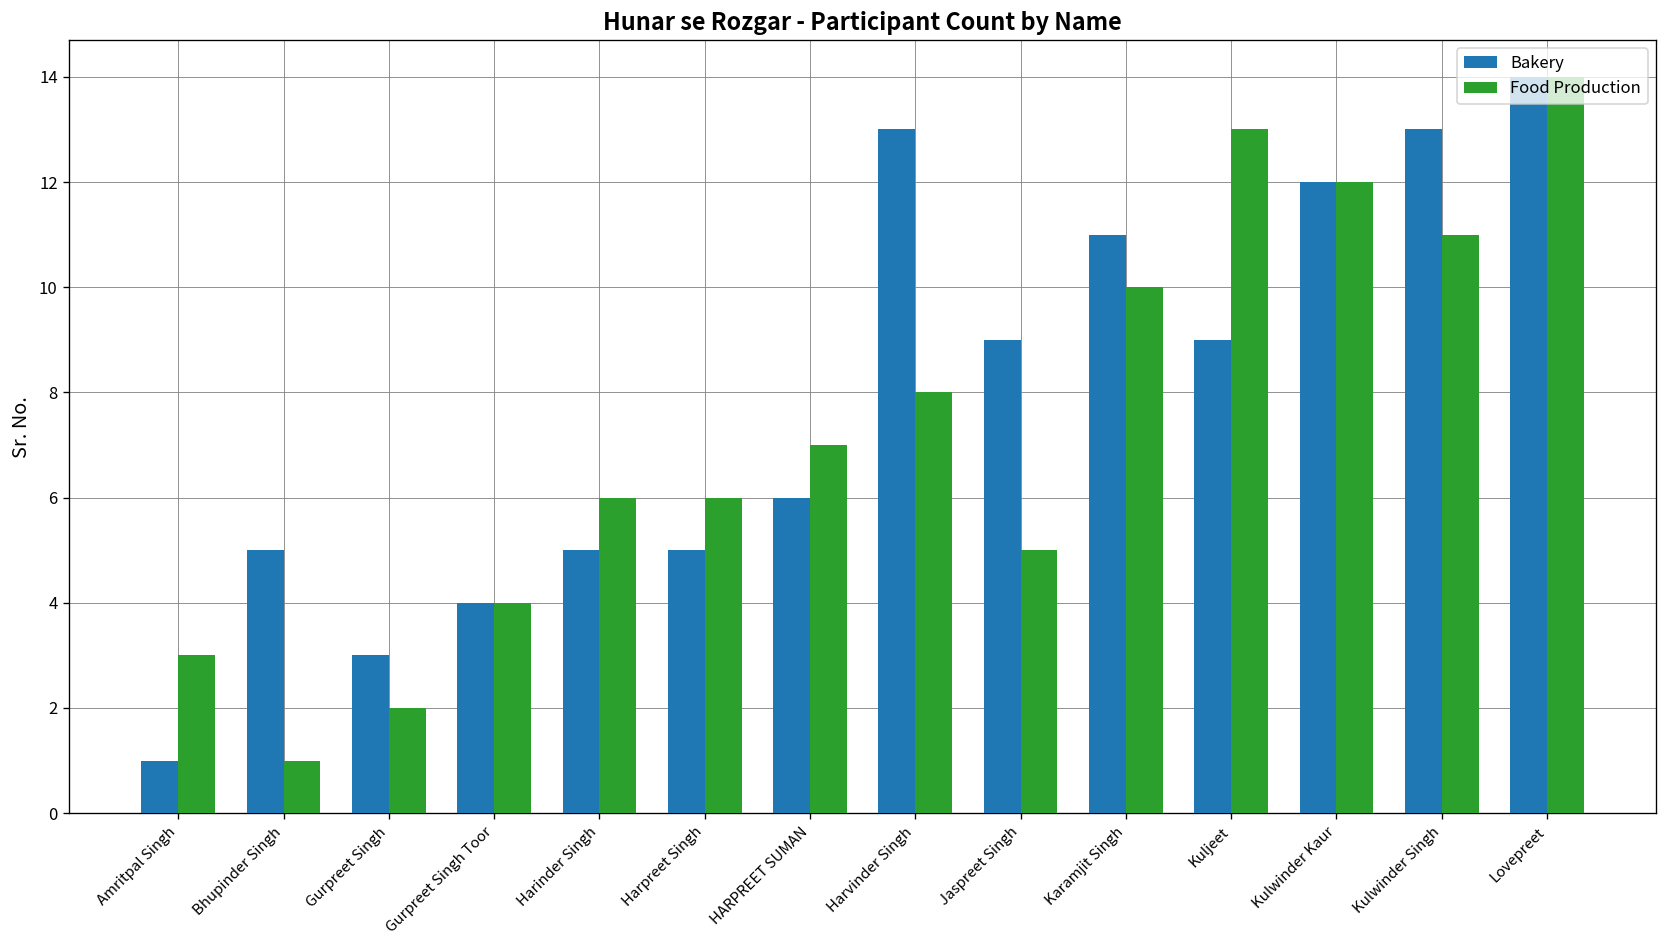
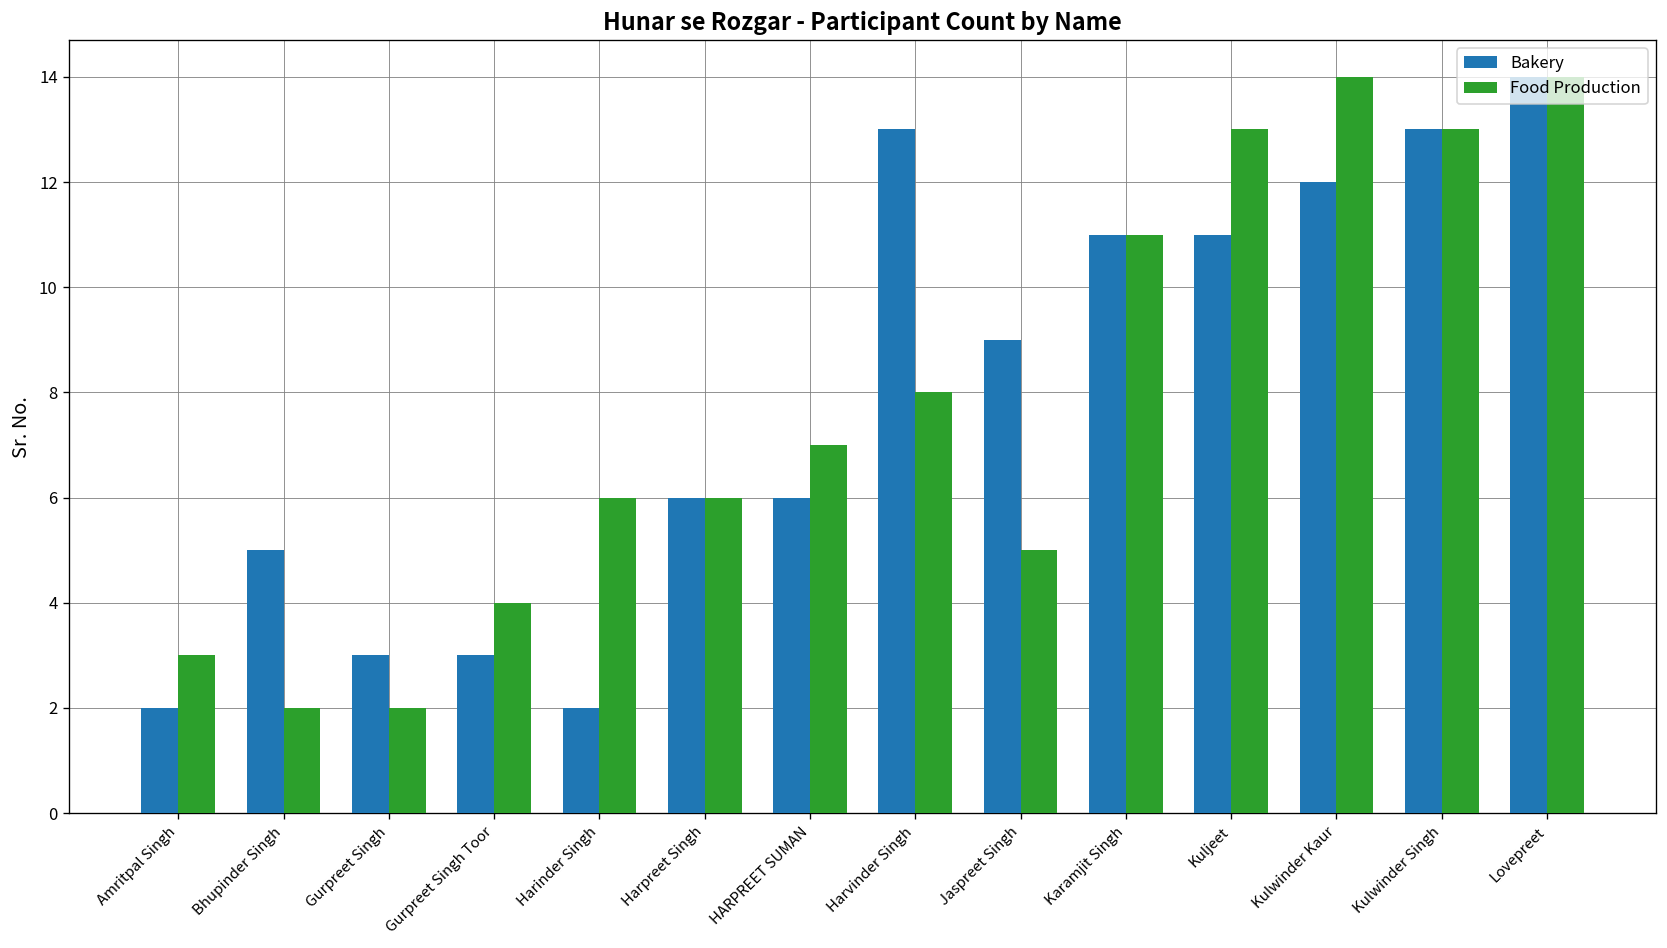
Bakery, Amritpal Singh: 1 -> 2
Food Production, Bhupinder Singh: 1 -> 2
Bakery, Gurpreet Singh Toor: 4 -> 3
Bakery, Harinder Singh: 5 -> 2
Bakery, Harpreet Singh: 5 -> 6
Food Production, Karamjit Singh: 10 -> 11
Bakery, Kuljeet: 9 -> 11
Food Production, Kulwinder Kaur: 12 -> 14
Food Production, Kulwinder Singh: 11 -> 13
